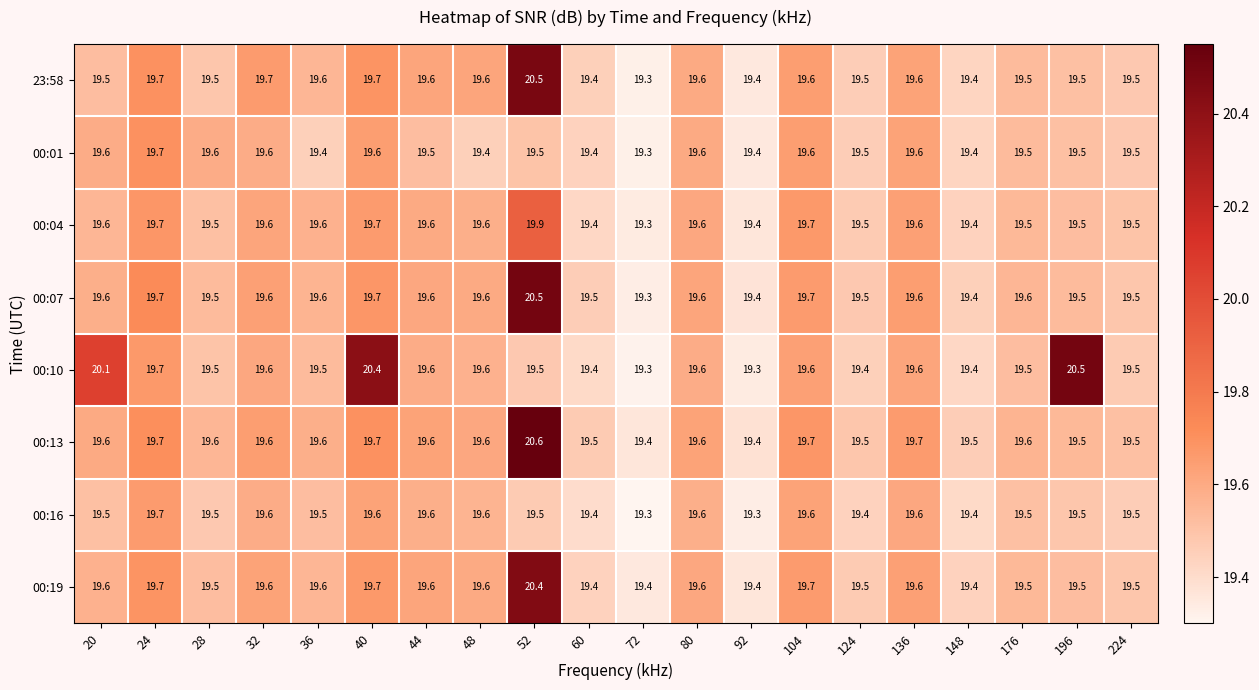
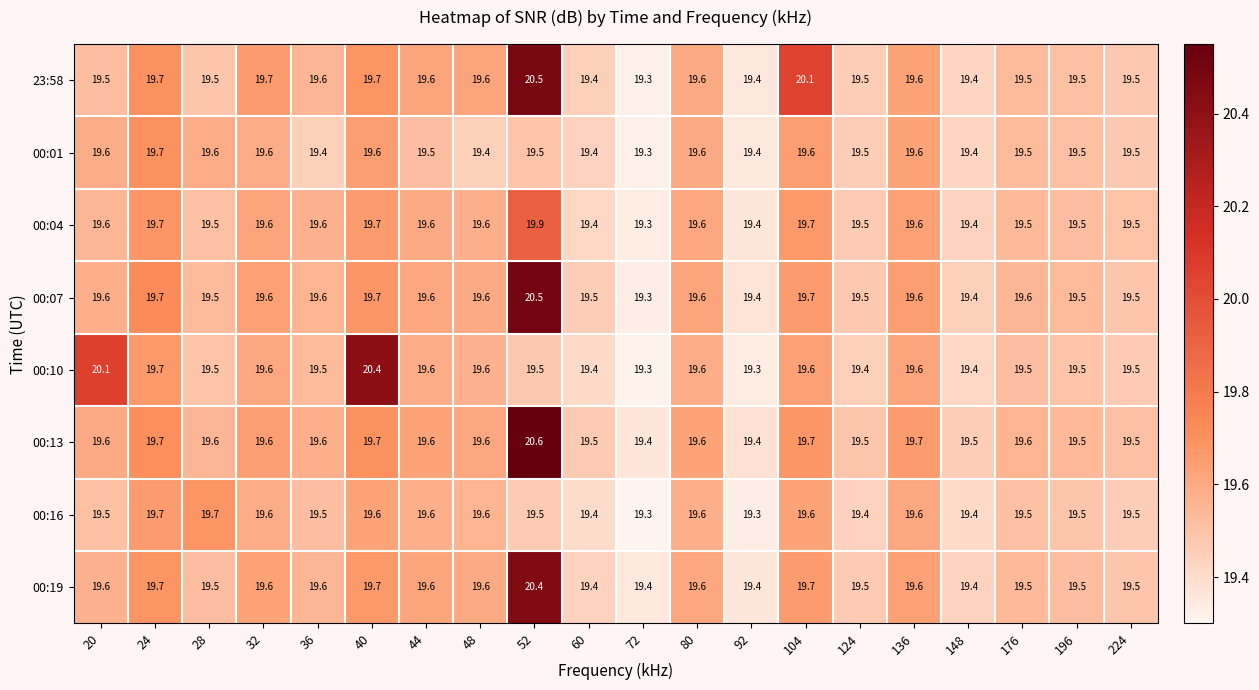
23:58, 104: 19.6 -> 20.1
00:10, 196: 20.5 -> 19.5
00:16, 28: 19.5 -> 19.7
